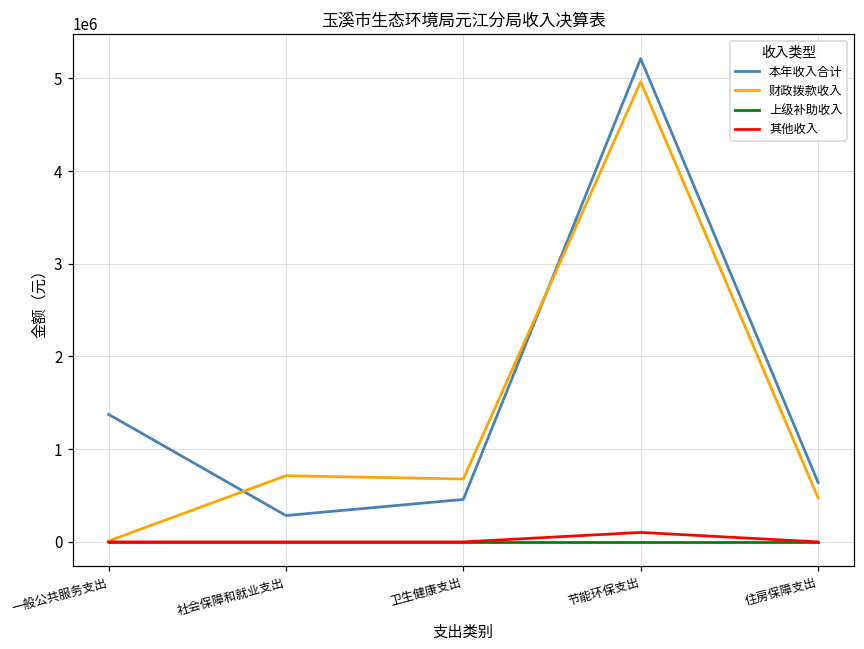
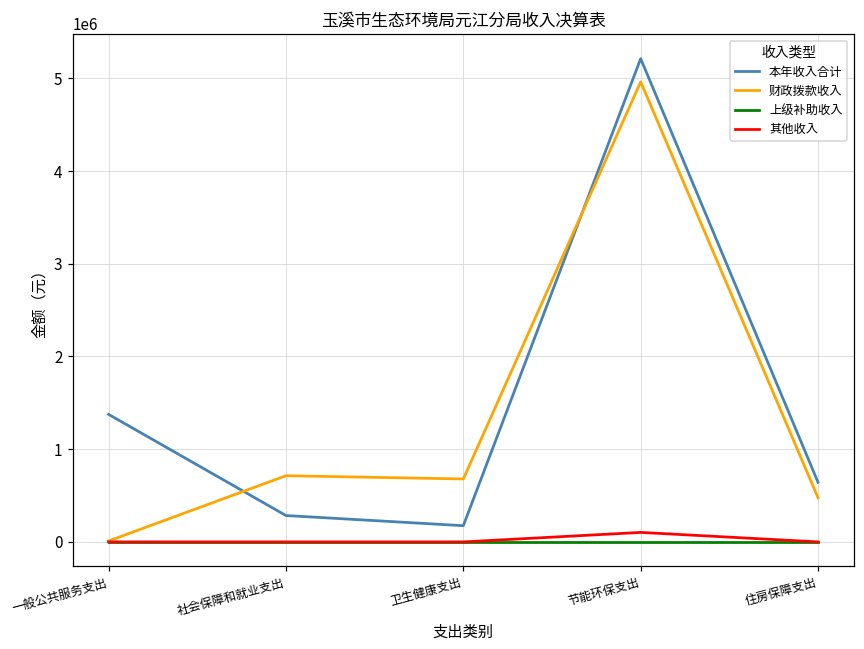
本年收入合计, 卫生健康支出: 500000 -> 200000
